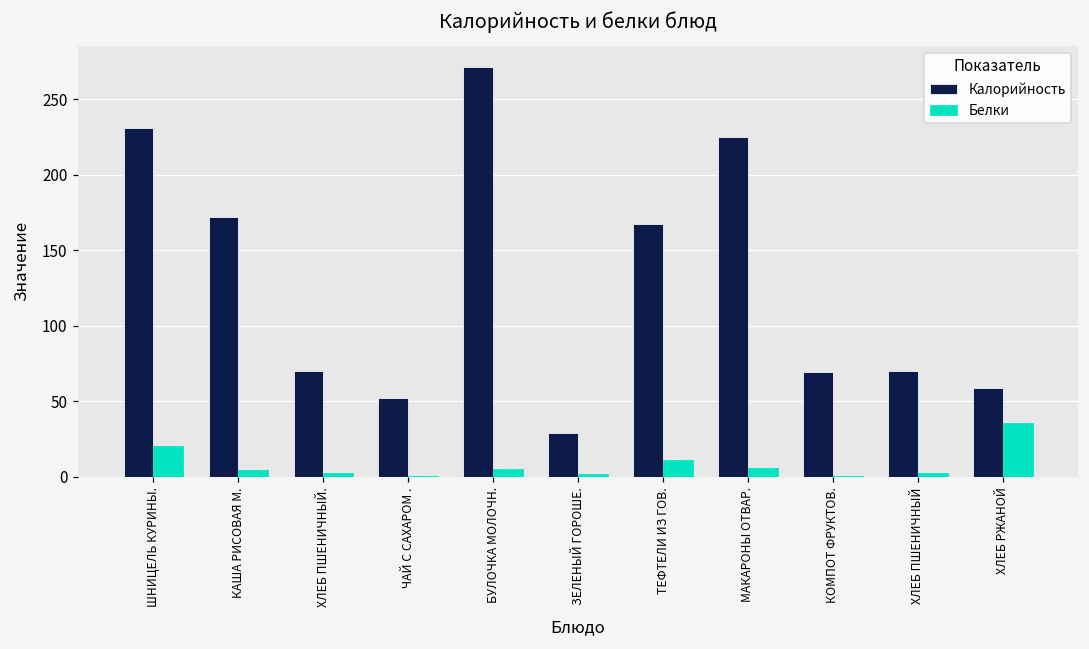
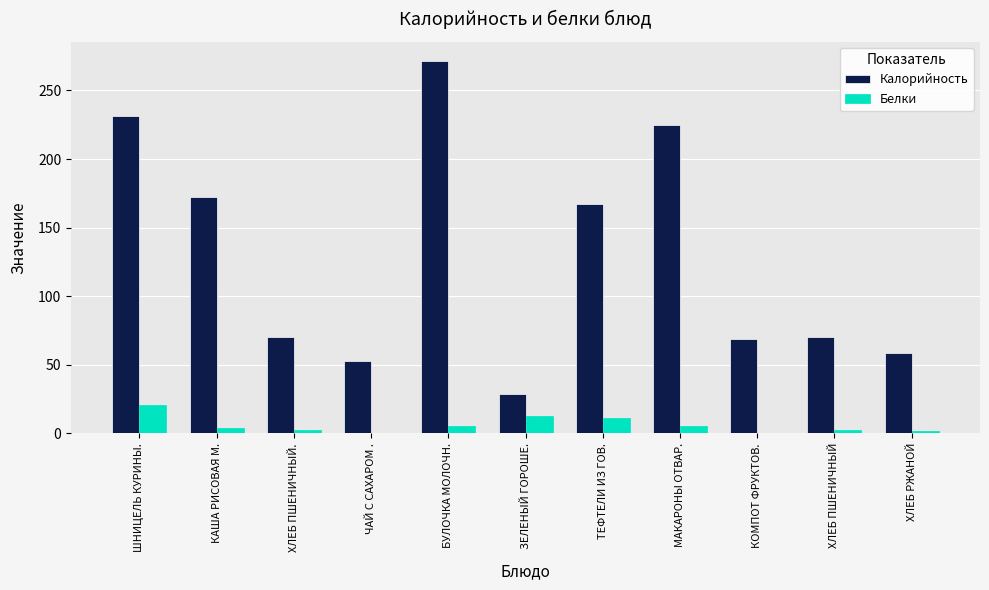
Белки, ЗЕЛЕНЫЙ ГОРОШЕ.: 2 -> 13
Белки, ХЛЕБ РЖАНОЙ: 36 -> 2
